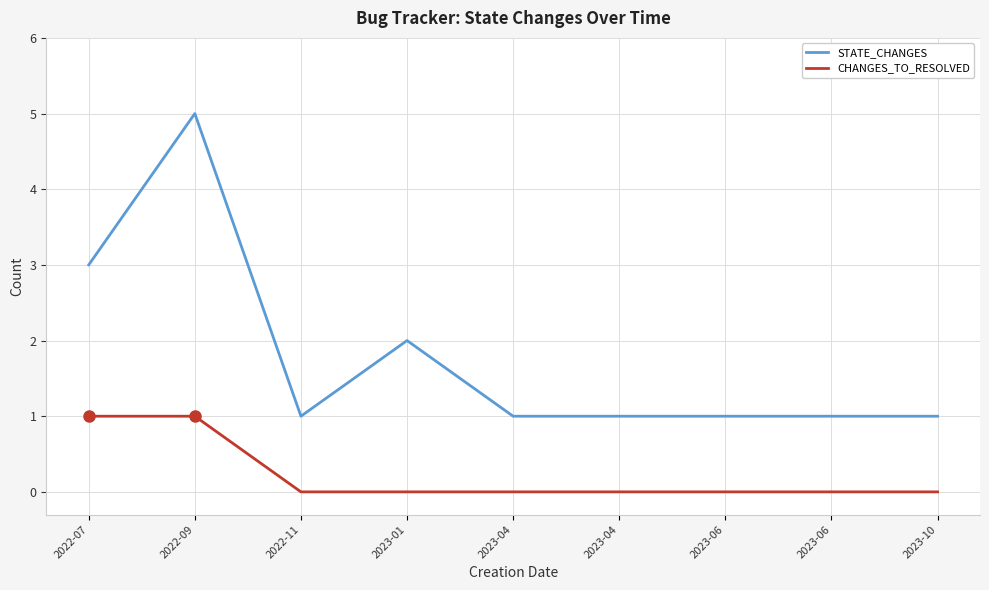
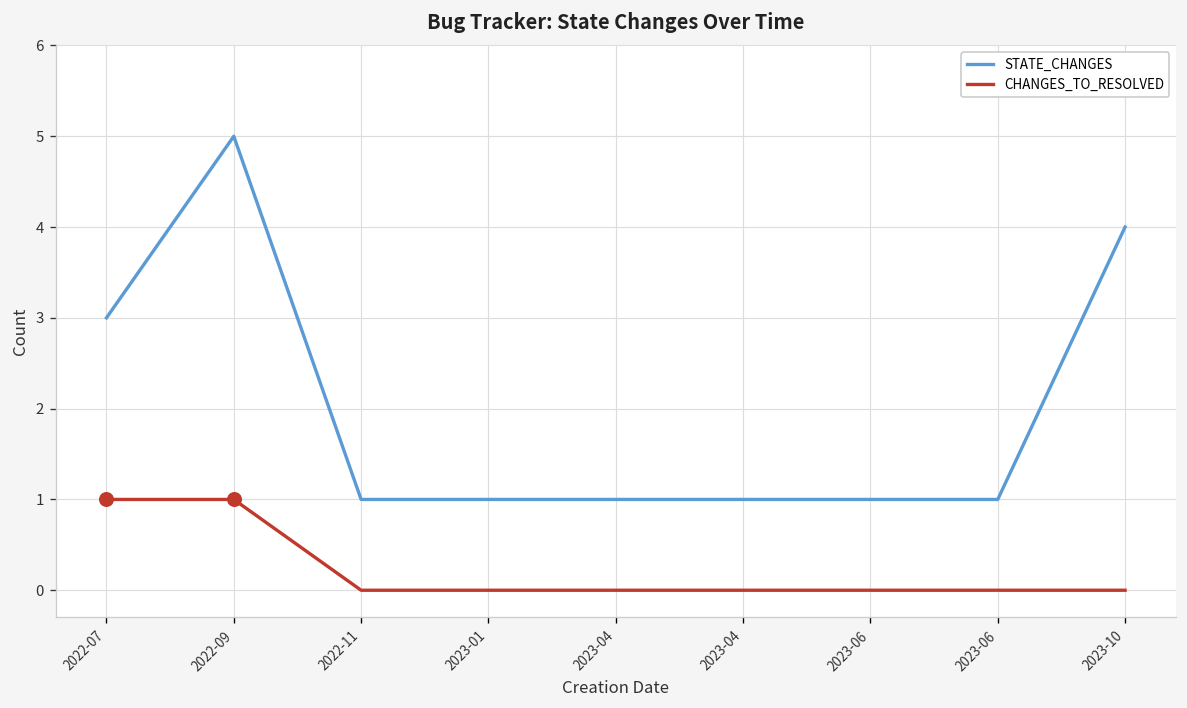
STATE_CHANGES, 2023-01: 2 -> 1
STATE_CHANGES, 2023-10: 1 -> 4
